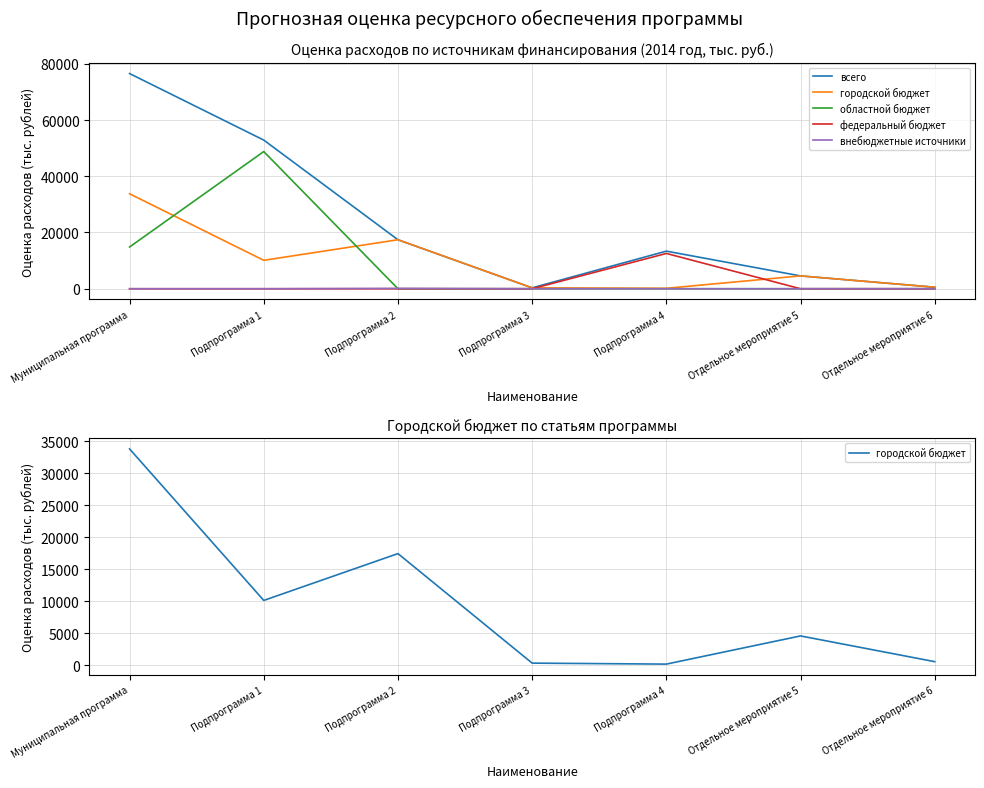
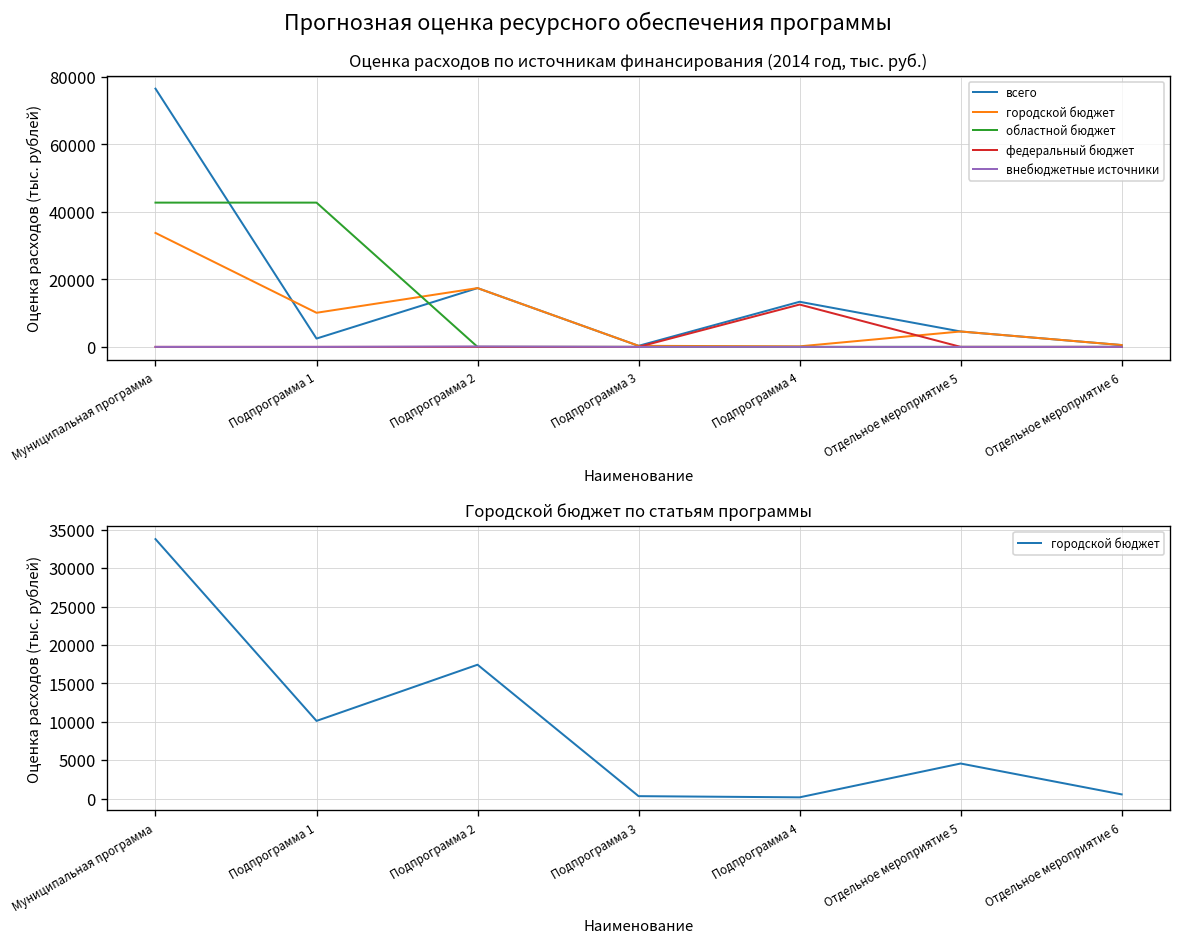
Оценка расходов по источникам финансирования (2014 год, тыс. руб.), областной бюджет, Муниципальная программа: 15000 -> 43000
Оценка расходов по источникам финансирования (2014 год, тыс. руб.), всего, Подпрограмма 1: 53000 -> 2000
Оценка расходов по источникам финансирования (2014 год, тыс. руб.), областной бюджет, Подпрограмма 1: 49000 -> 43000
